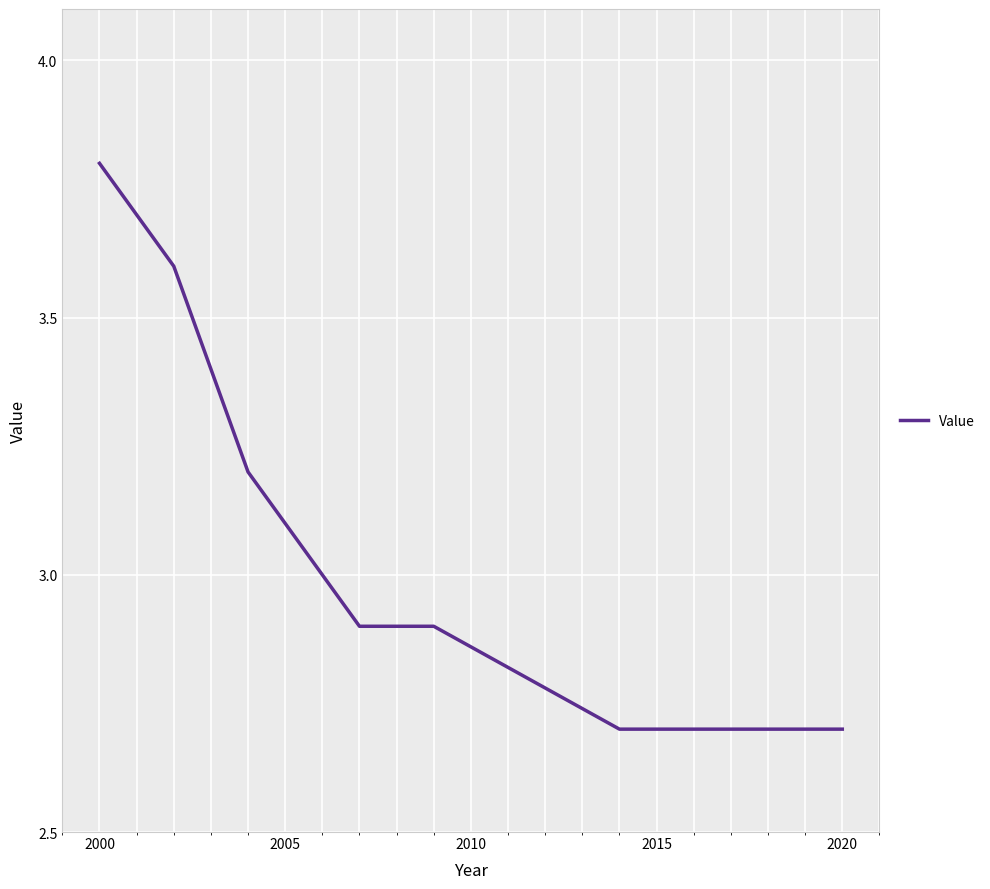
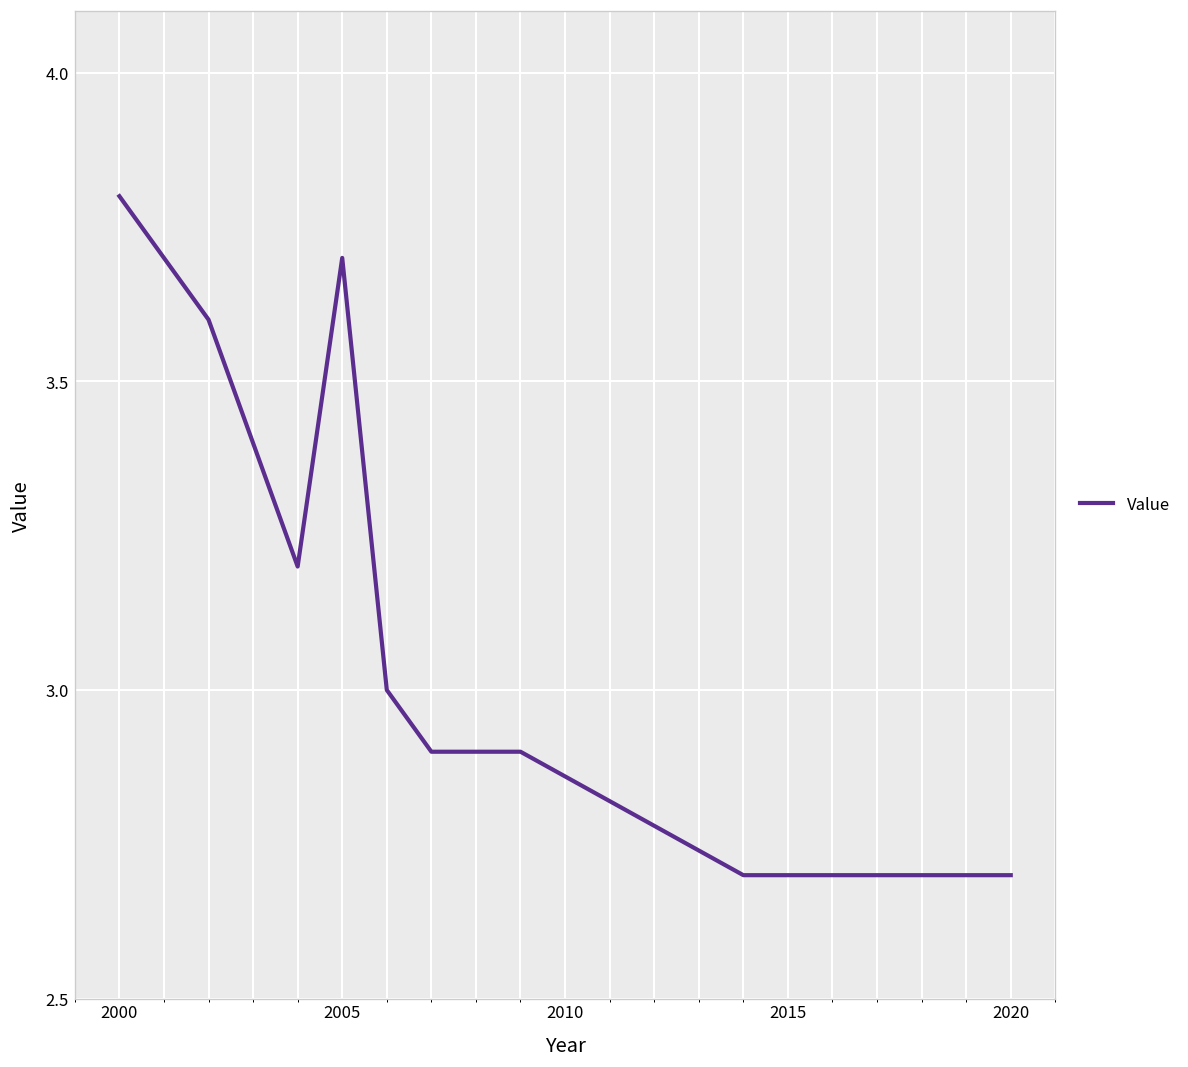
2005: 3.1 -> 3.7
